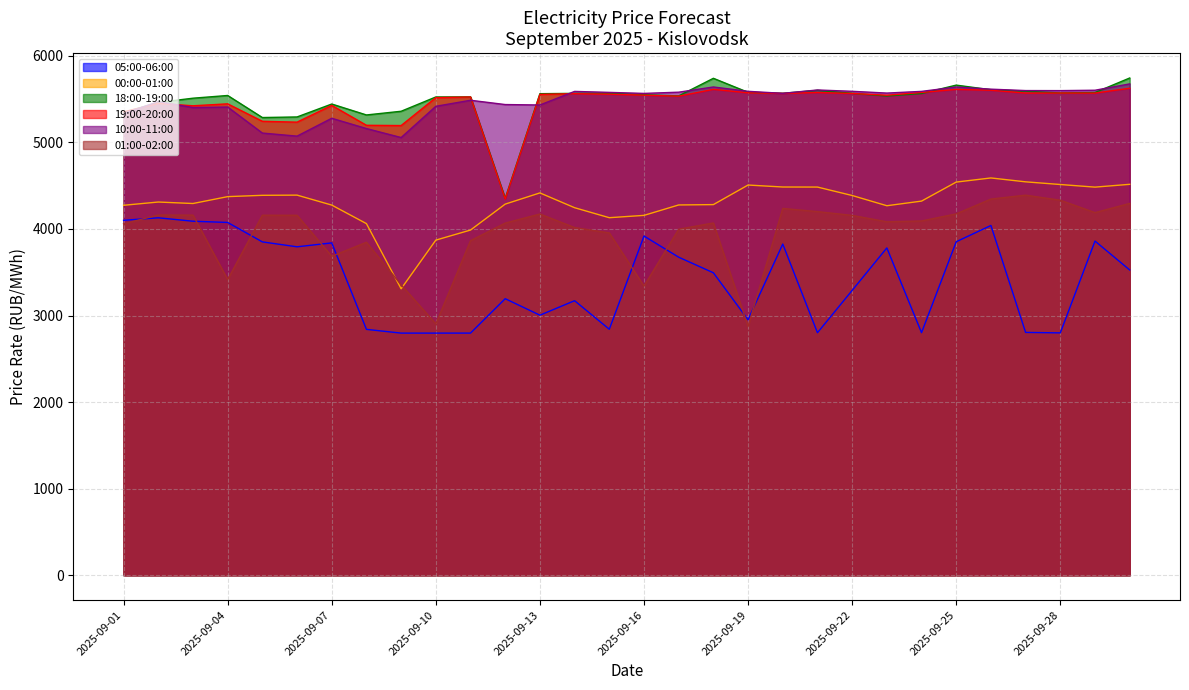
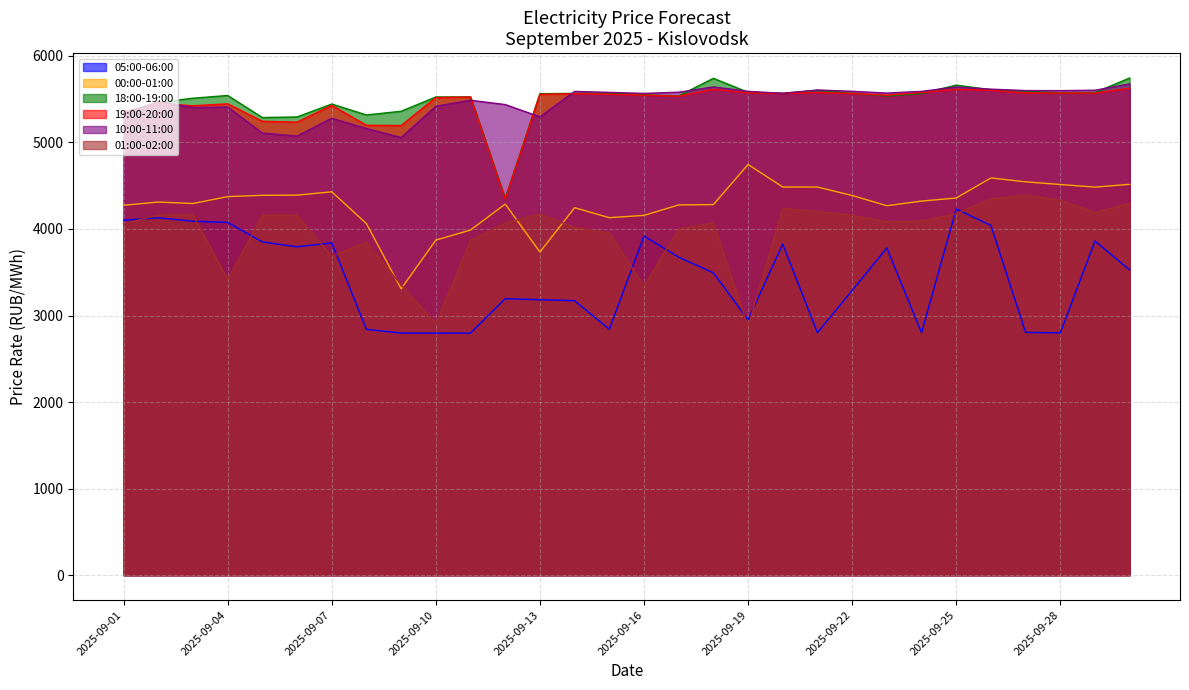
00:00-01:00, 2025-09-07: 4300 -> 4400
05:00-06:00, 2025-09-13: 3000 -> 3200
00:00-01:00, 2025-09-13: 4400 -> 3700
10:00-11:00, 2025-09-13: 5400 -> 5300
00:00-01:00, 2025-09-19: 4500 -> 4700
05:00-06:00, 2025-09-25: 3900 -> 4200
00:00-01:00, 2025-09-25: 4500 -> 4400
